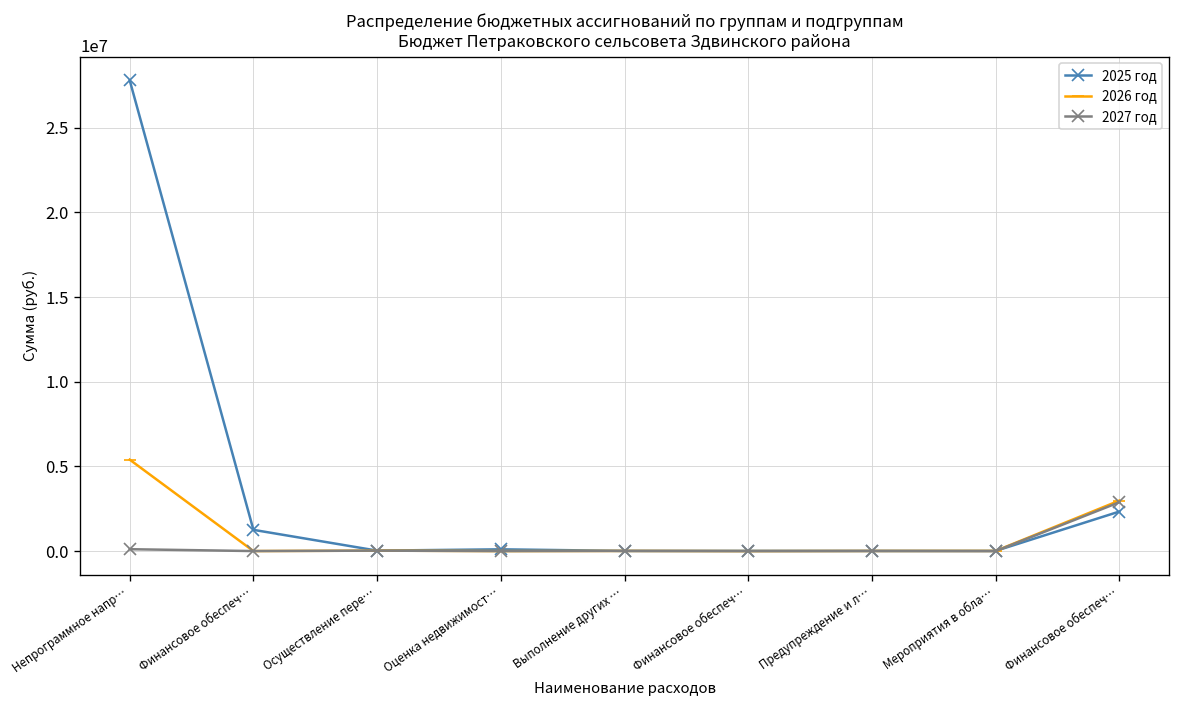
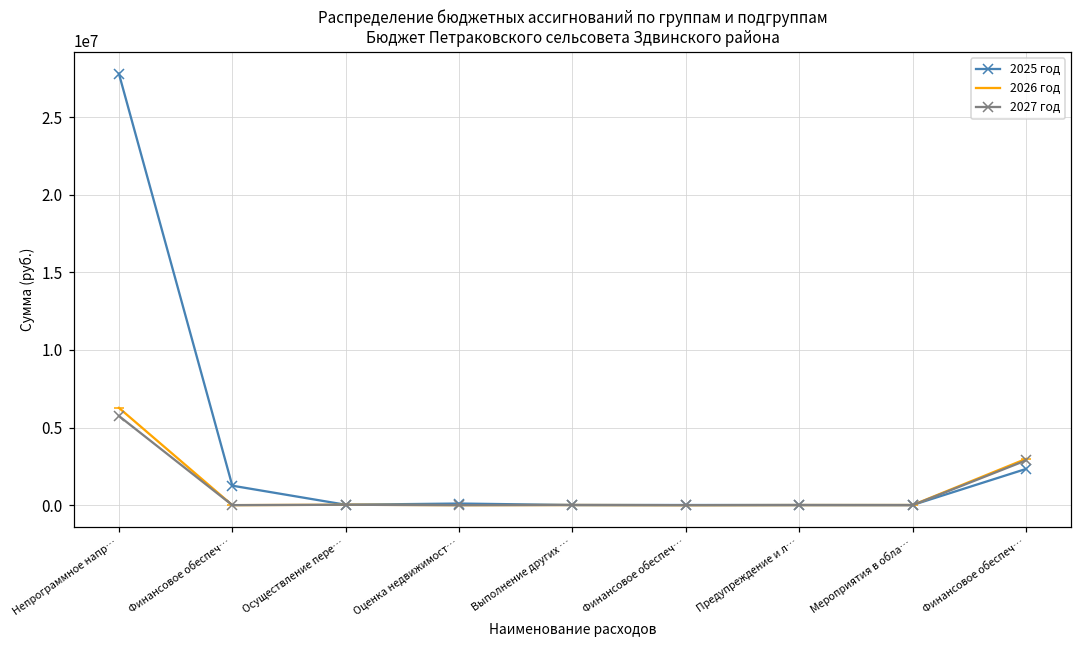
2026 год, Непрограммное напр…: 5400000 -> 6300000
2027 год, Непрограммное напр…: 100000 -> 5700000
